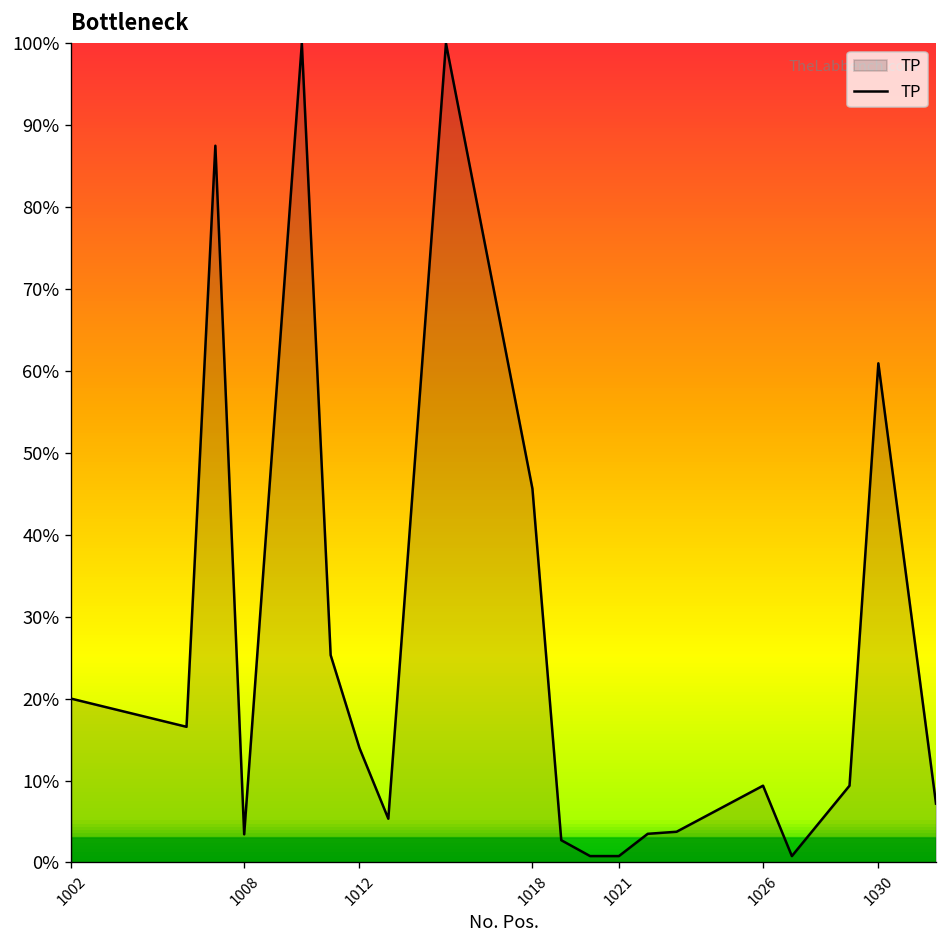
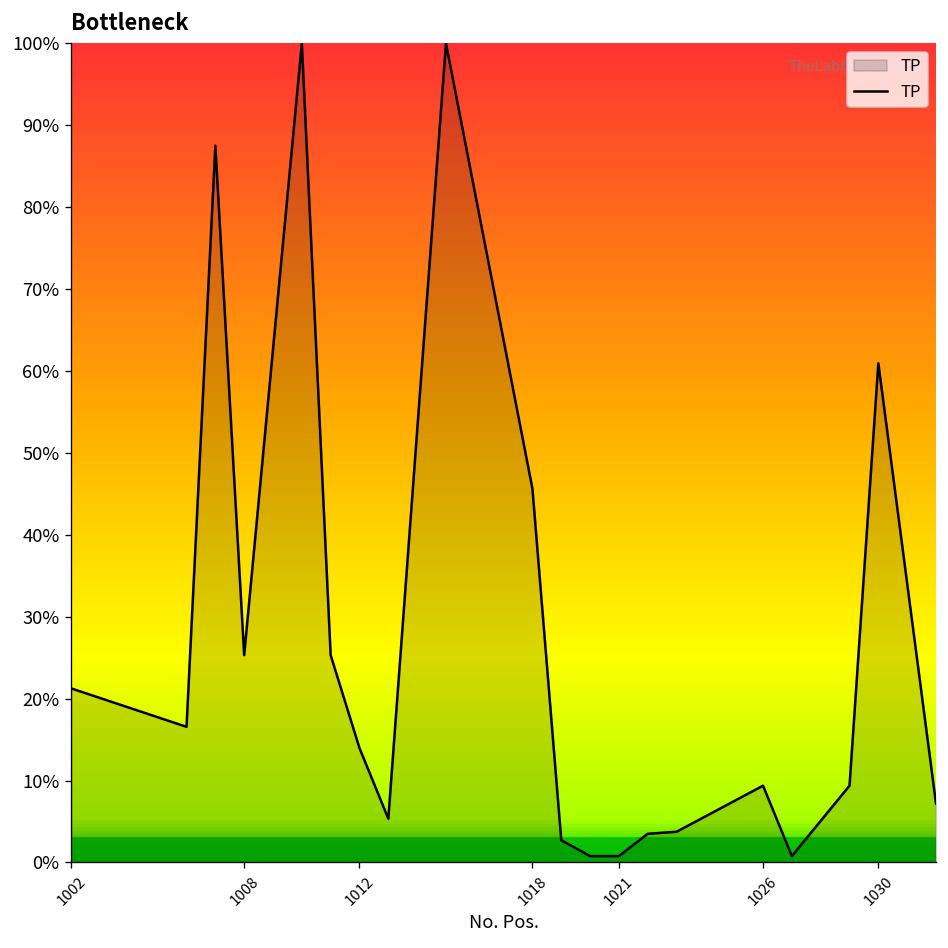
1002: 20% -> 21%
1008: 3% -> 25%
